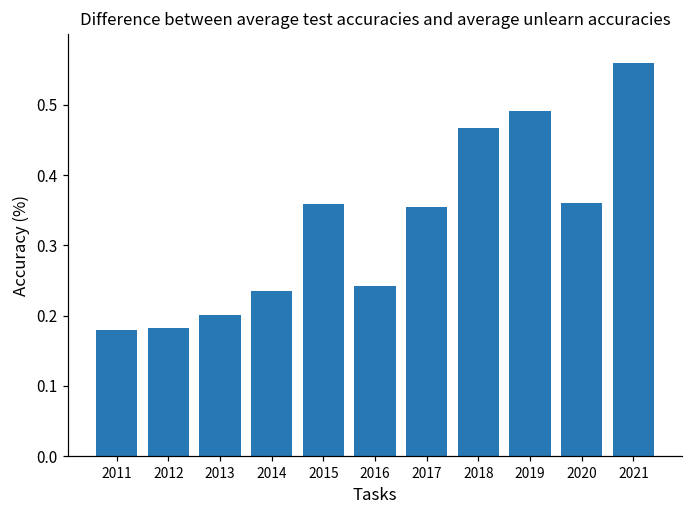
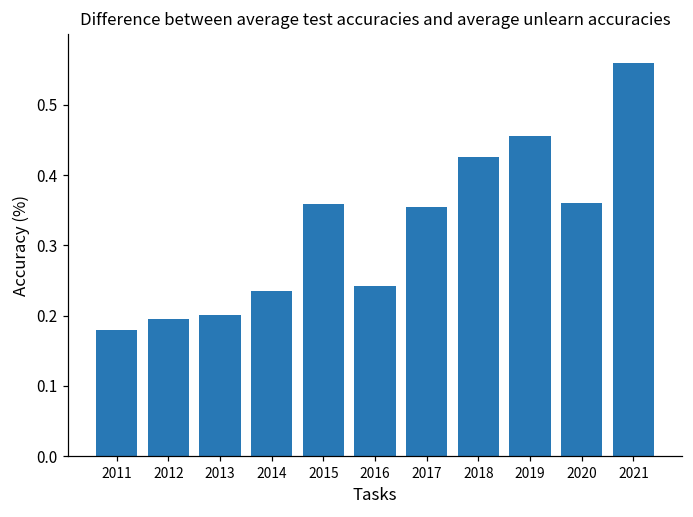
2012: 0.18 -> 0.20
2018: 0.47 -> 0.43
2019: 0.49 -> 0.46
